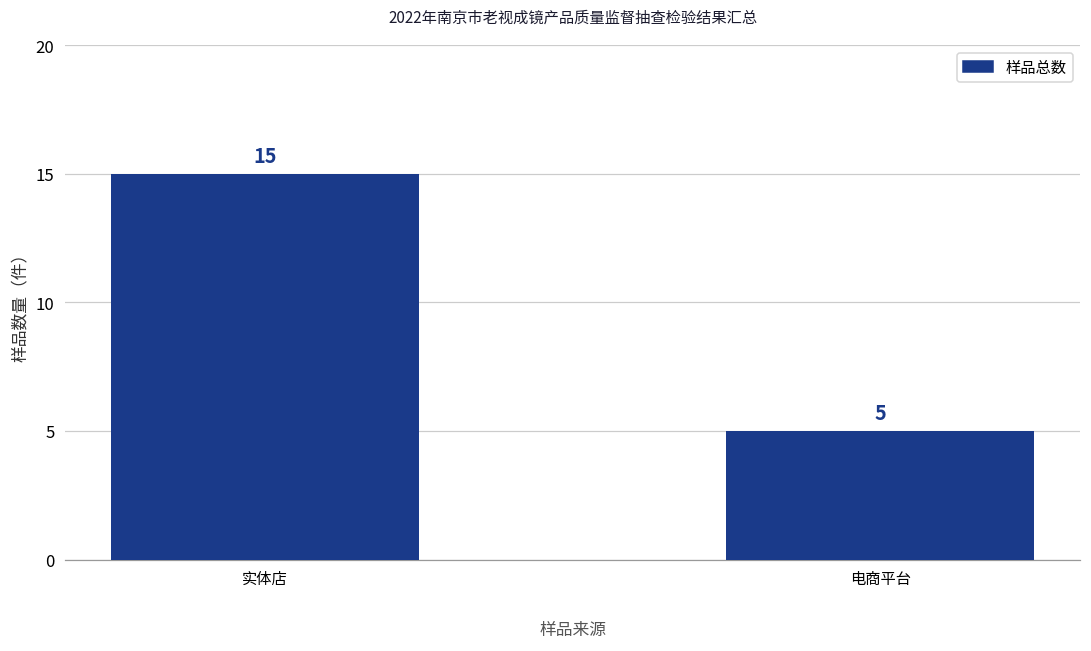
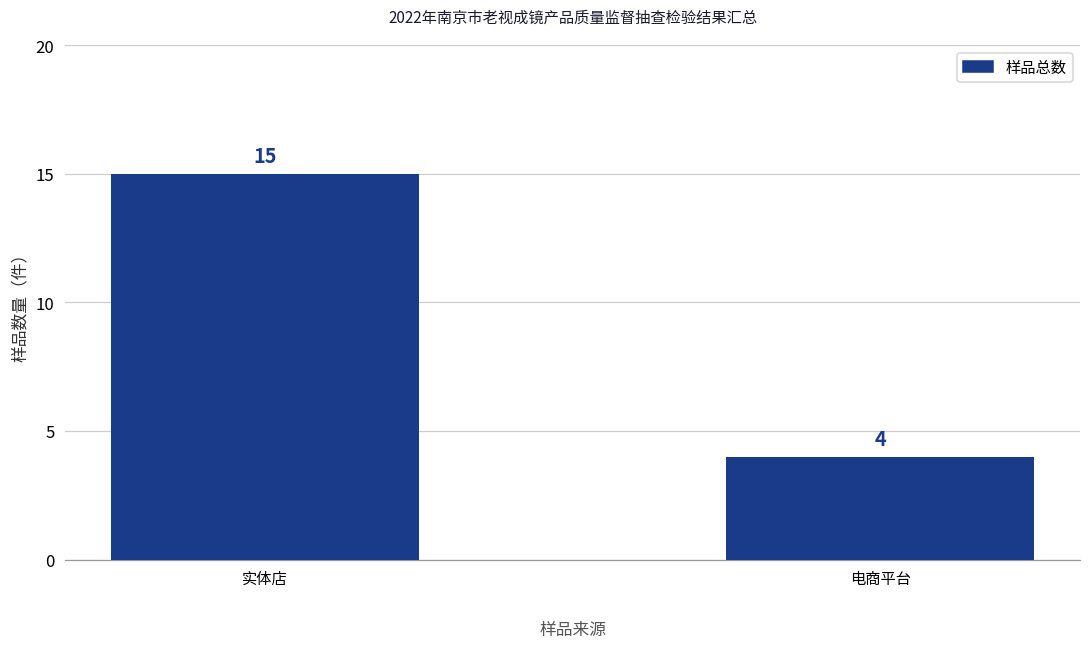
电商平台: 5 -> 4
